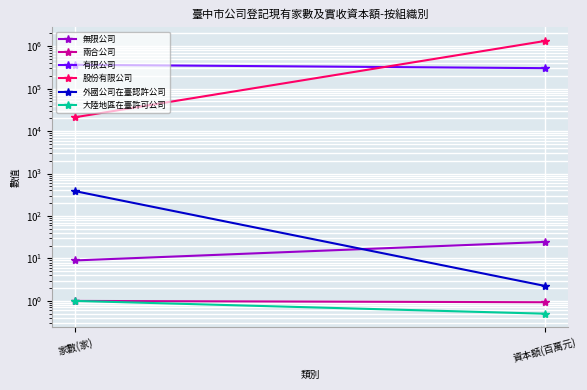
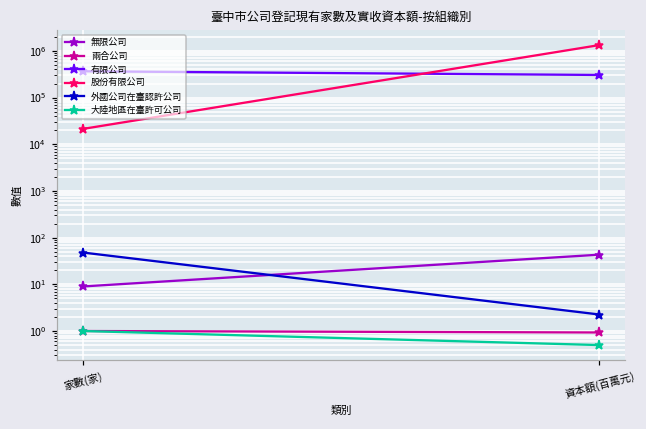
外國公司在臺認許公司, 家數(家): 400 -> 50
無限公司, 資本額(百萬元): 20 -> 40
